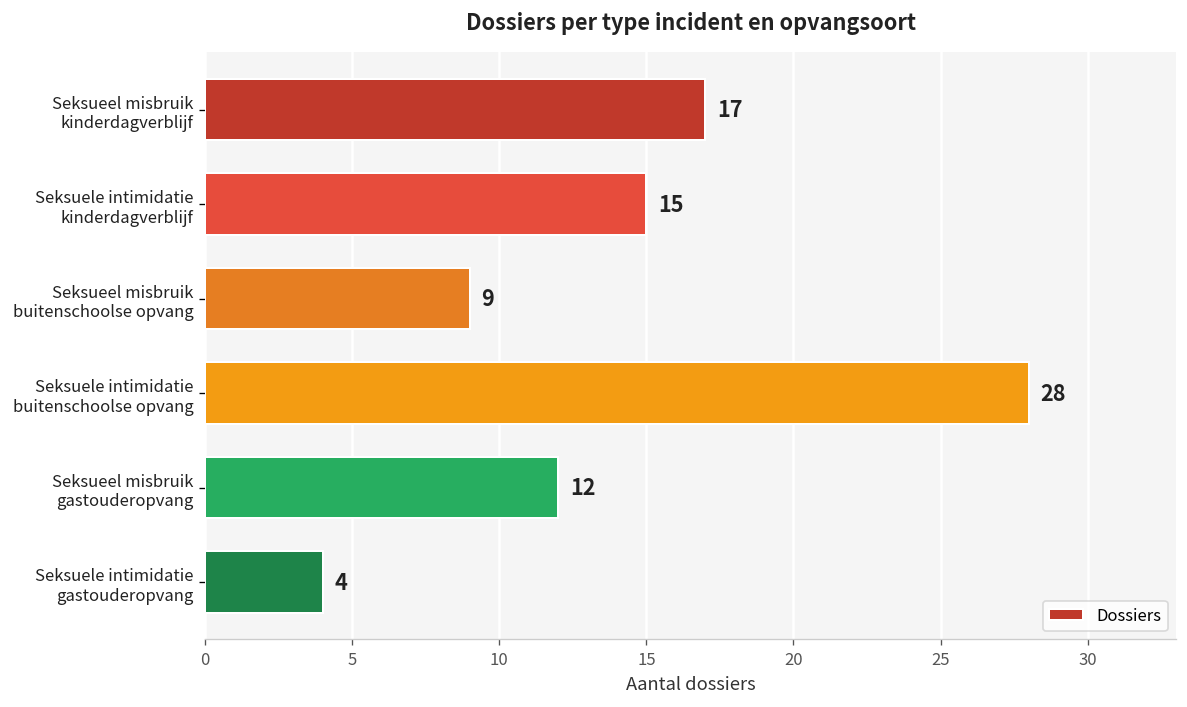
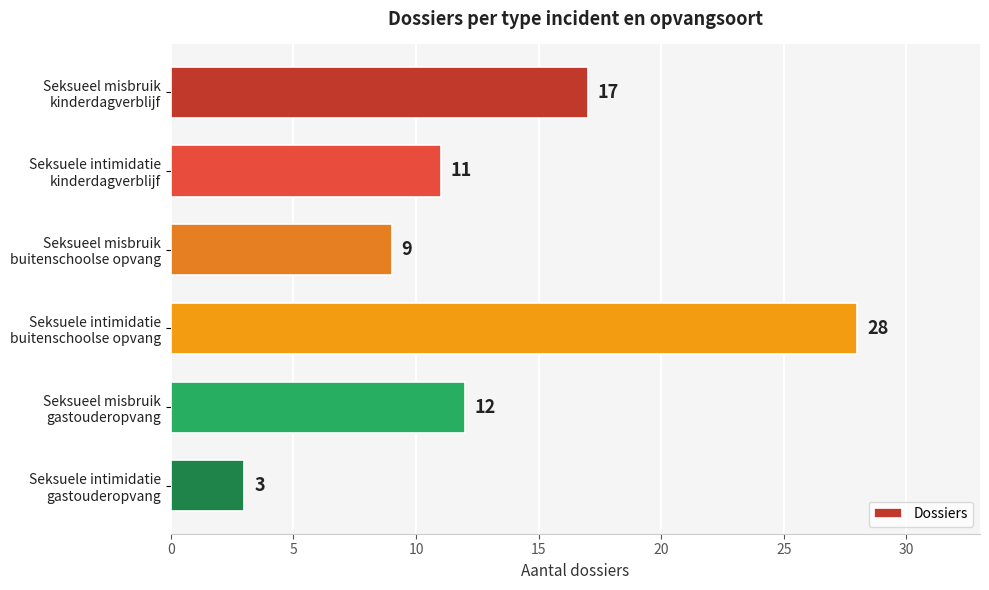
Seksuele intimidatie kinderdagverblijf: 15 -> 11
Seksuele intimidatie gastouderopvang: 4 -> 3
